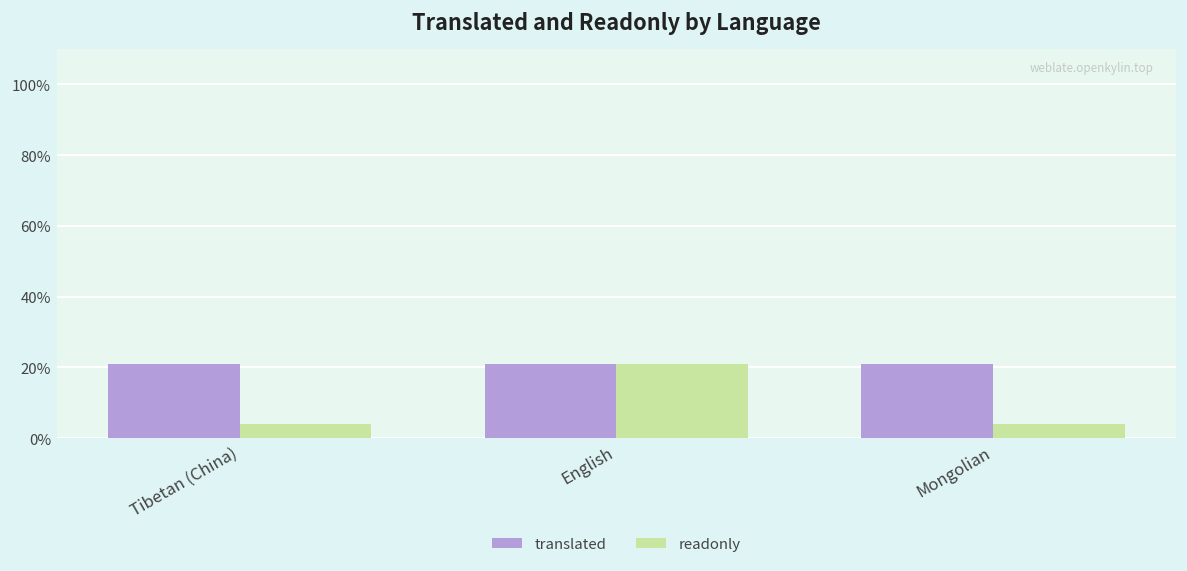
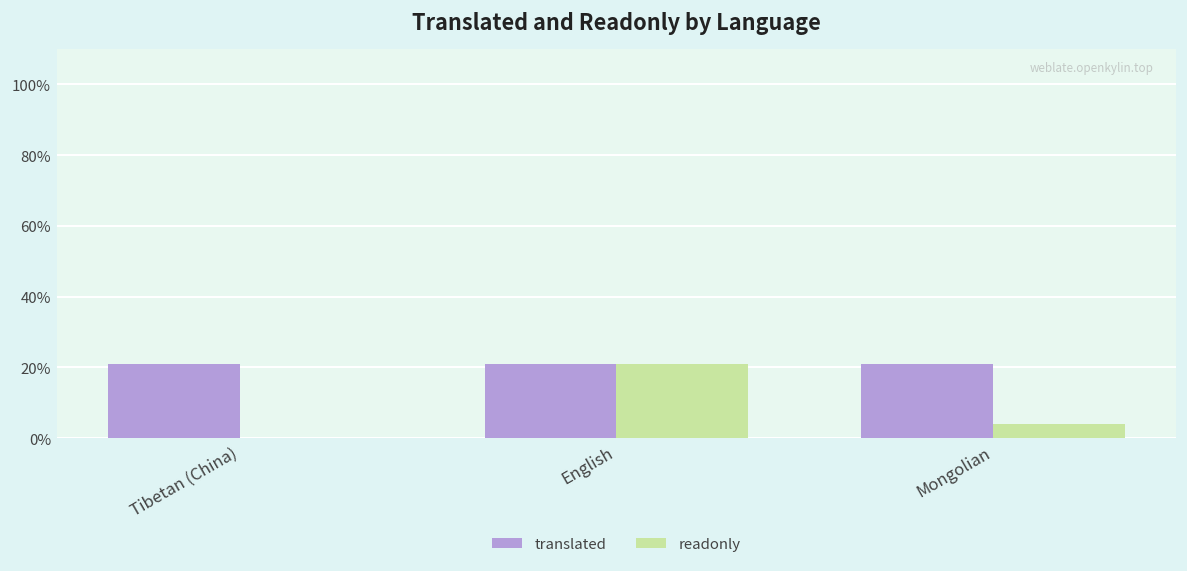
readonly, Tibetan (China): 4% -> 0%
